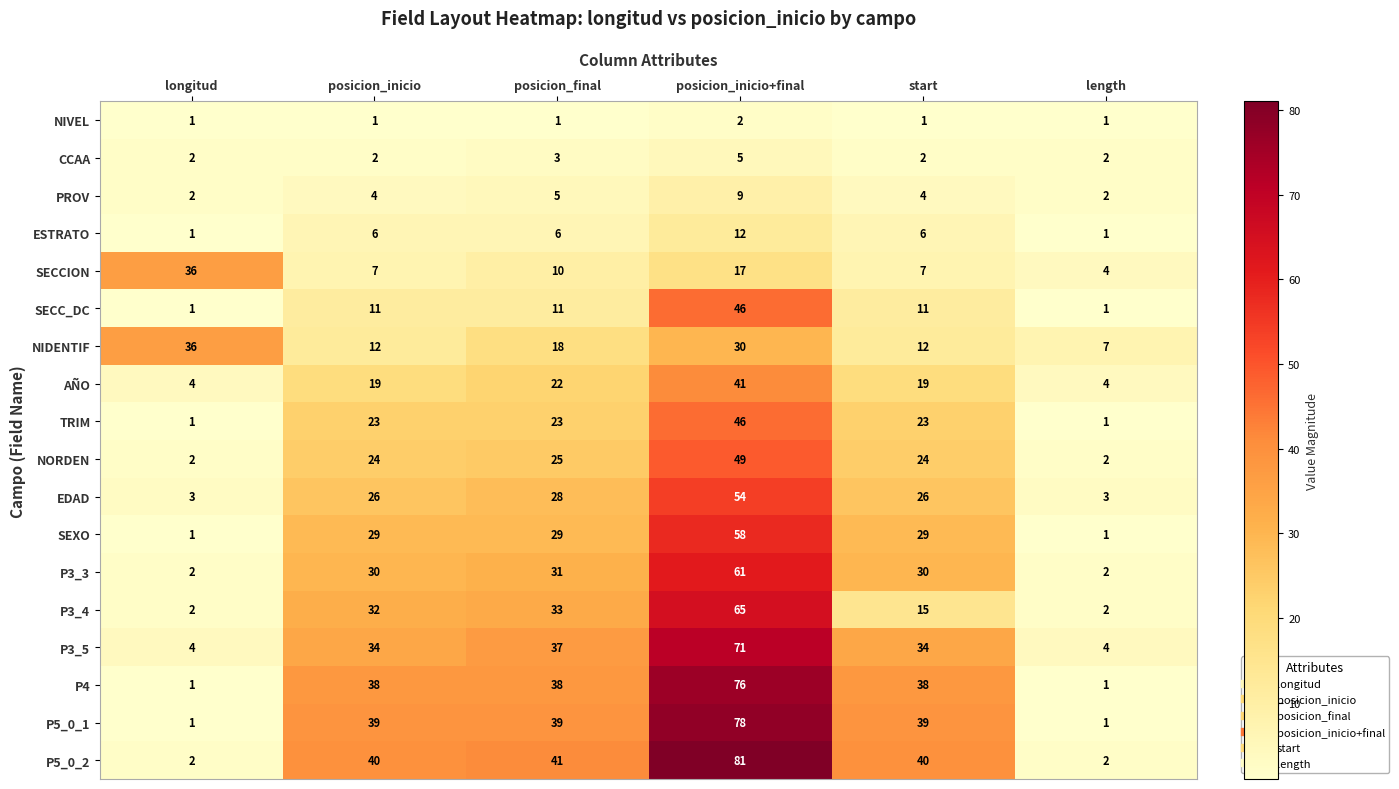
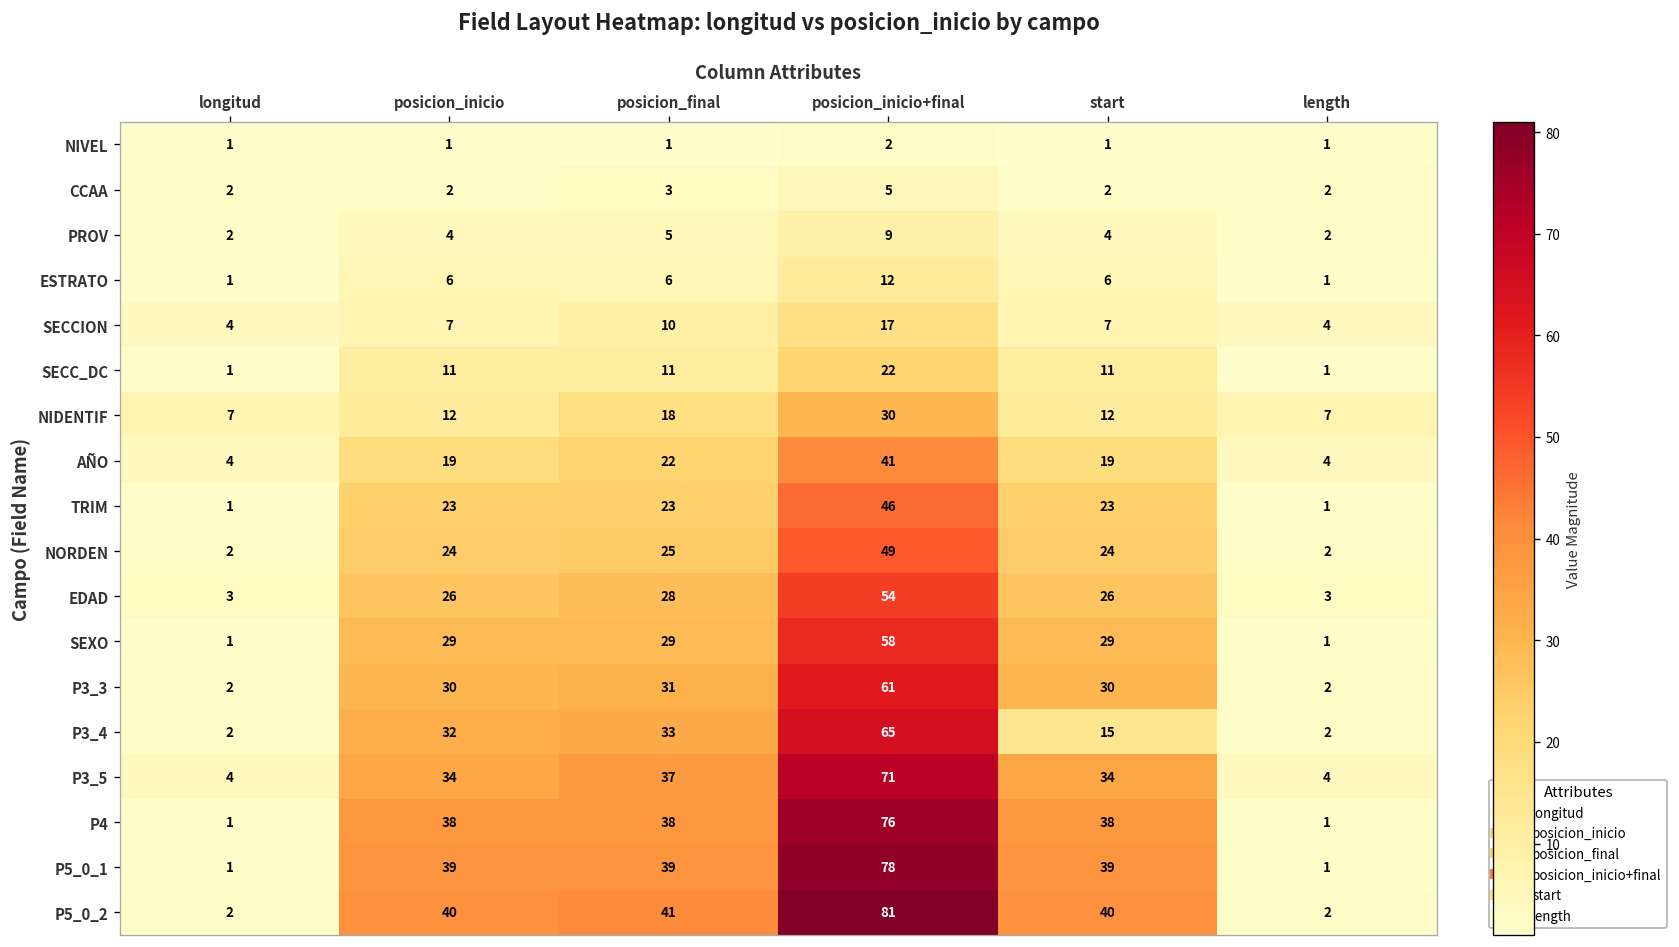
SECCION, longitud: 36 -> 4
SECC_DC, posicion_inicio+final: 46 -> 22
NIDENTIF, longitud: 36 -> 7
